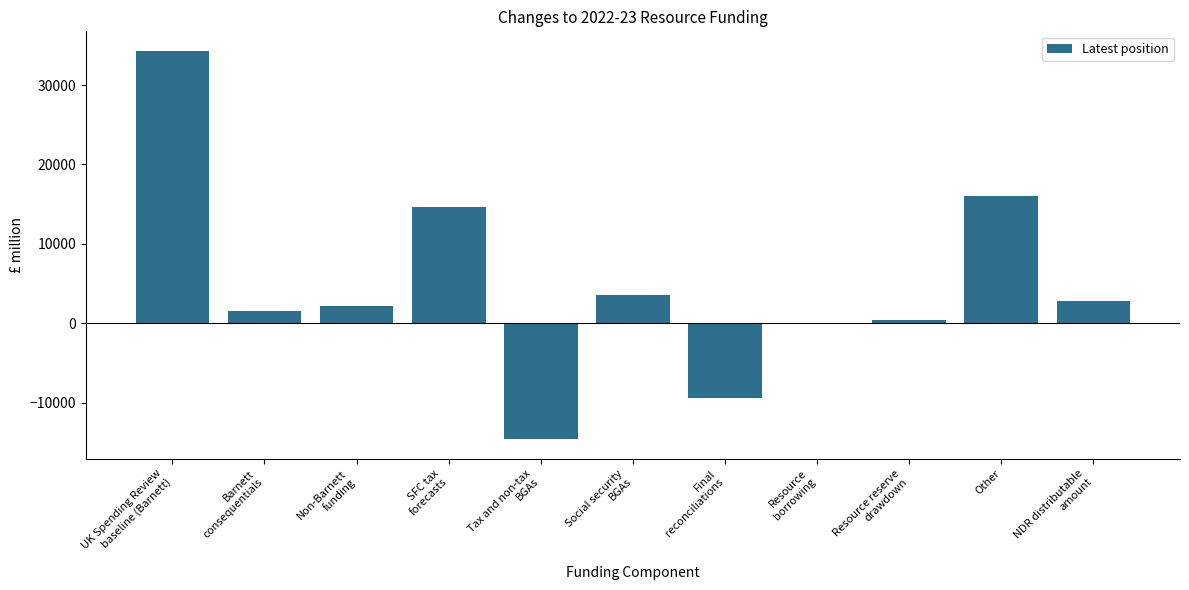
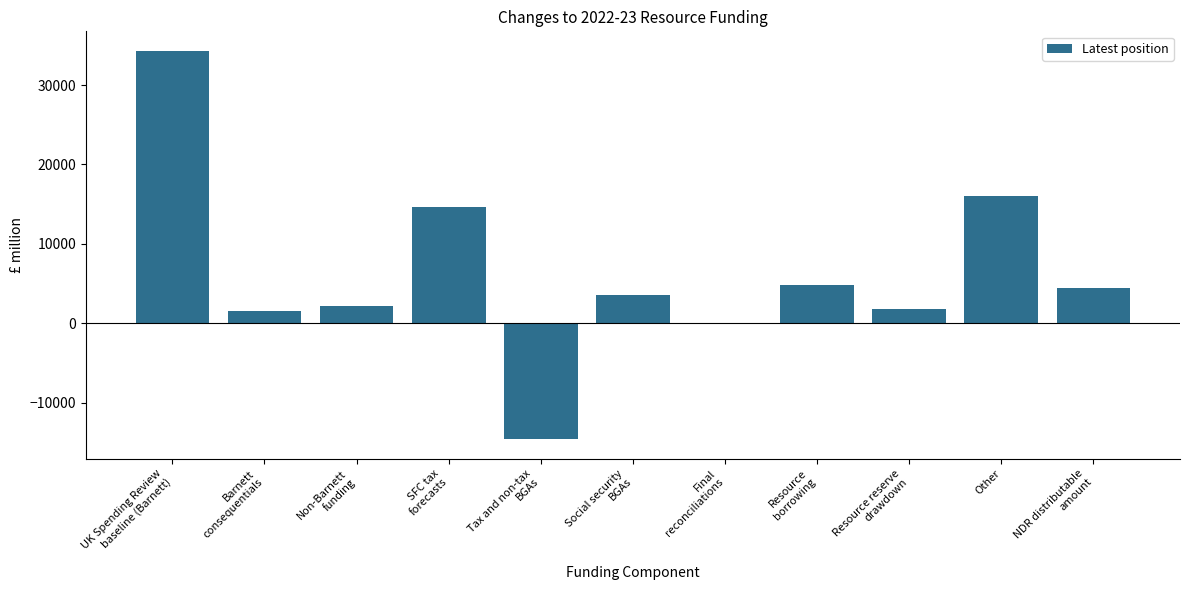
Final reconciliations: -9000 -> 0
Resource borrowing: 0 -> 5000
Resource reserve drawdown: 0 -> 2000
NDR distributable amount: 3000 -> 4000
